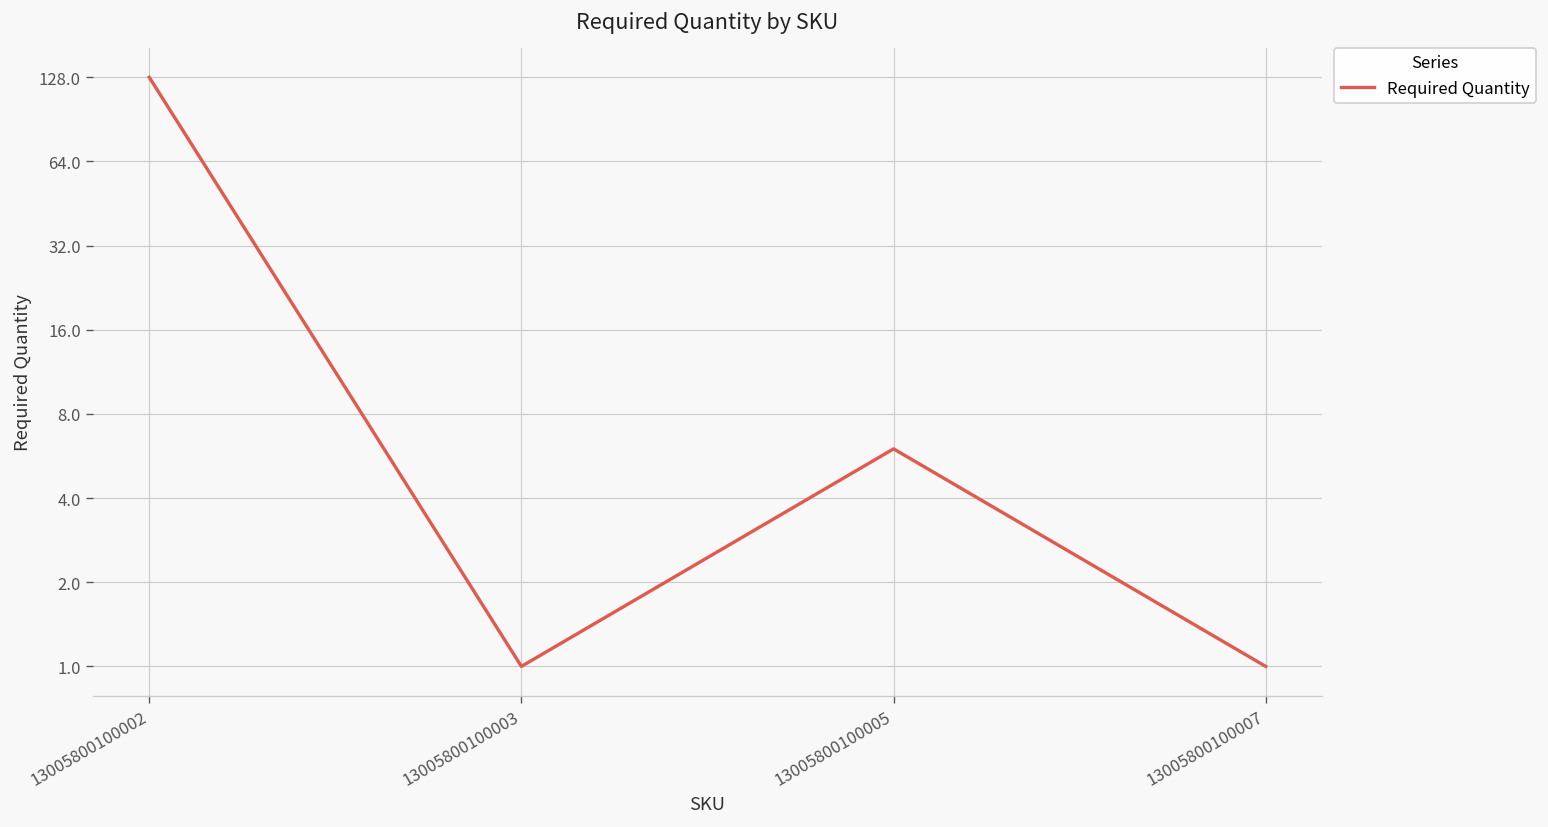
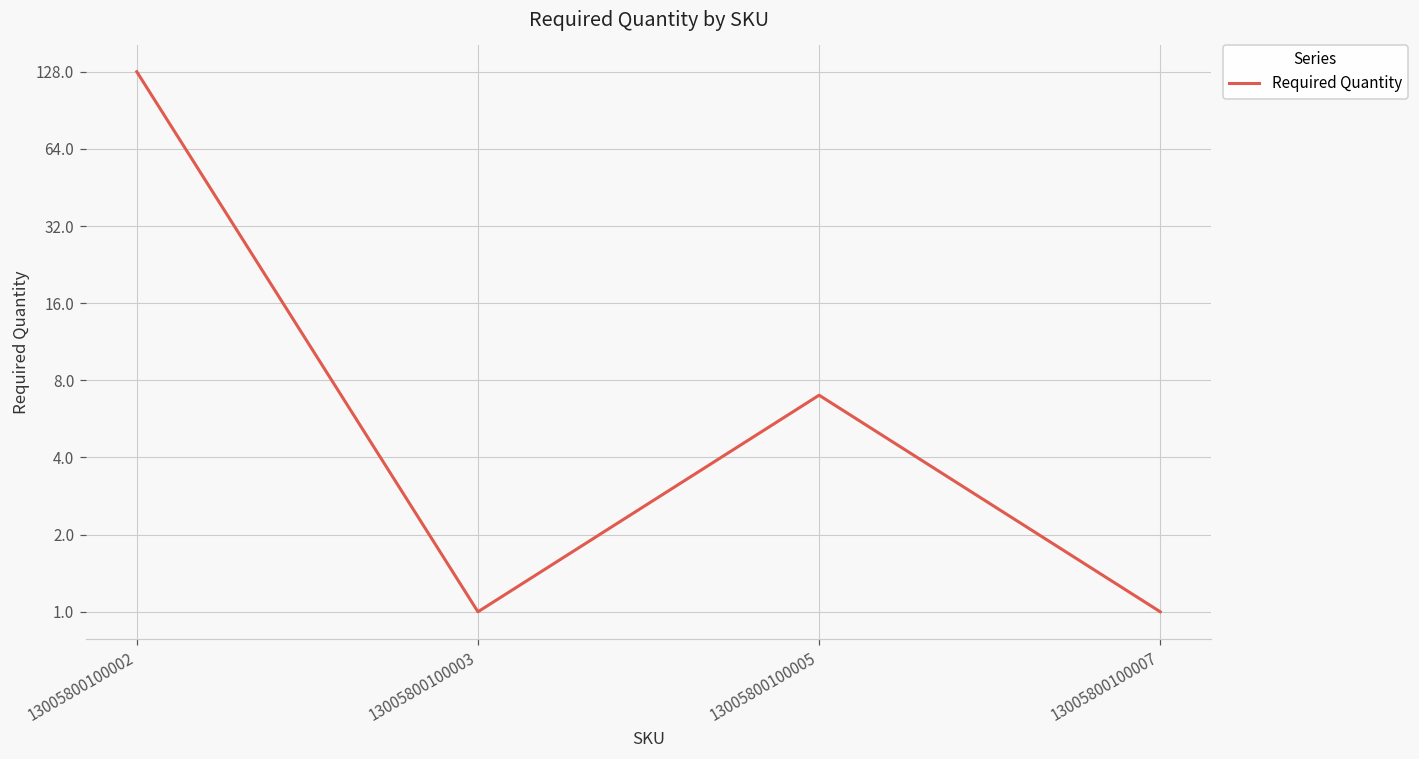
13005800100005: 6 -> 7
